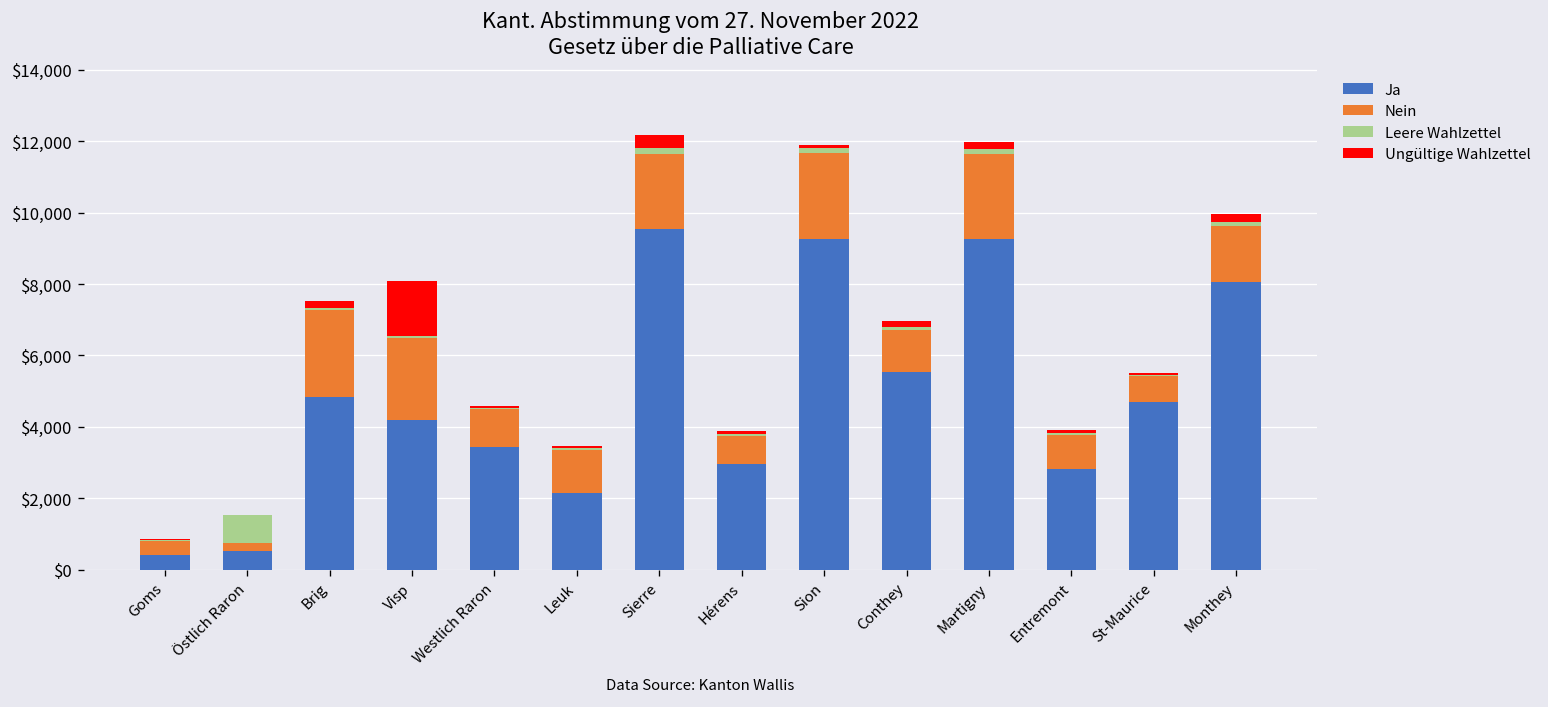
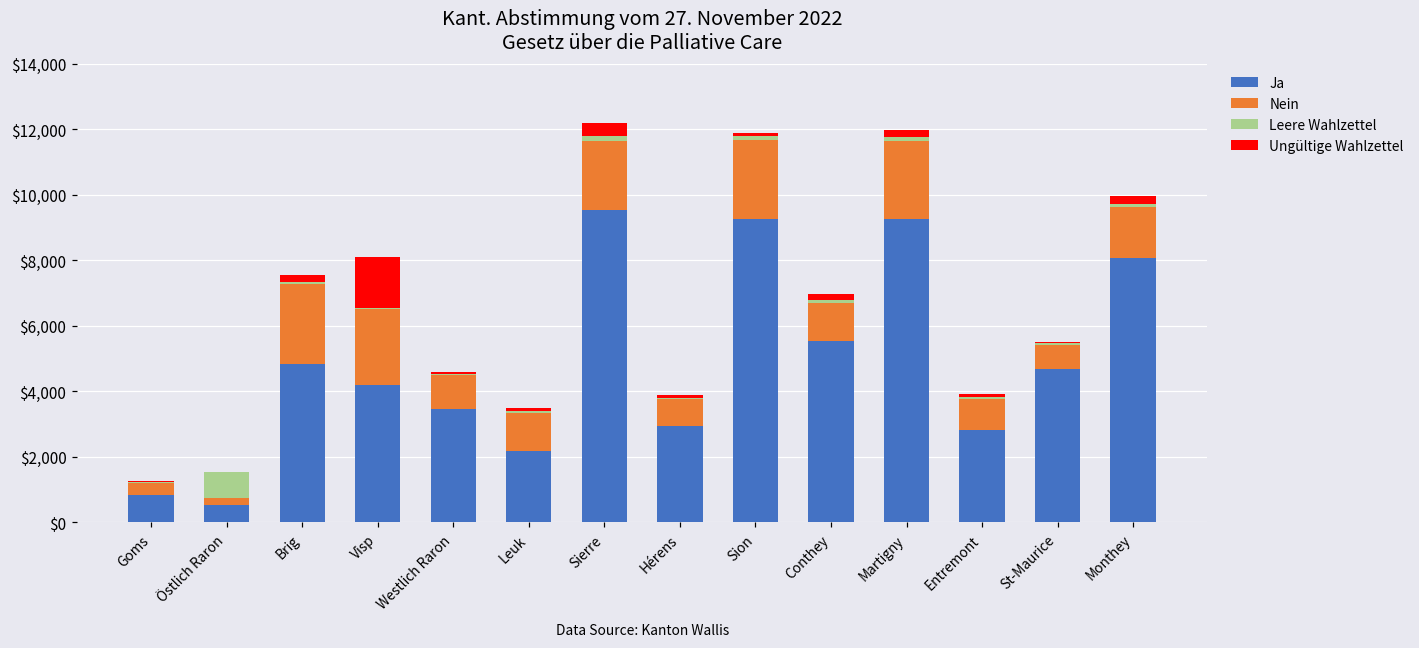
Ja, Goms: $400 -> $800
